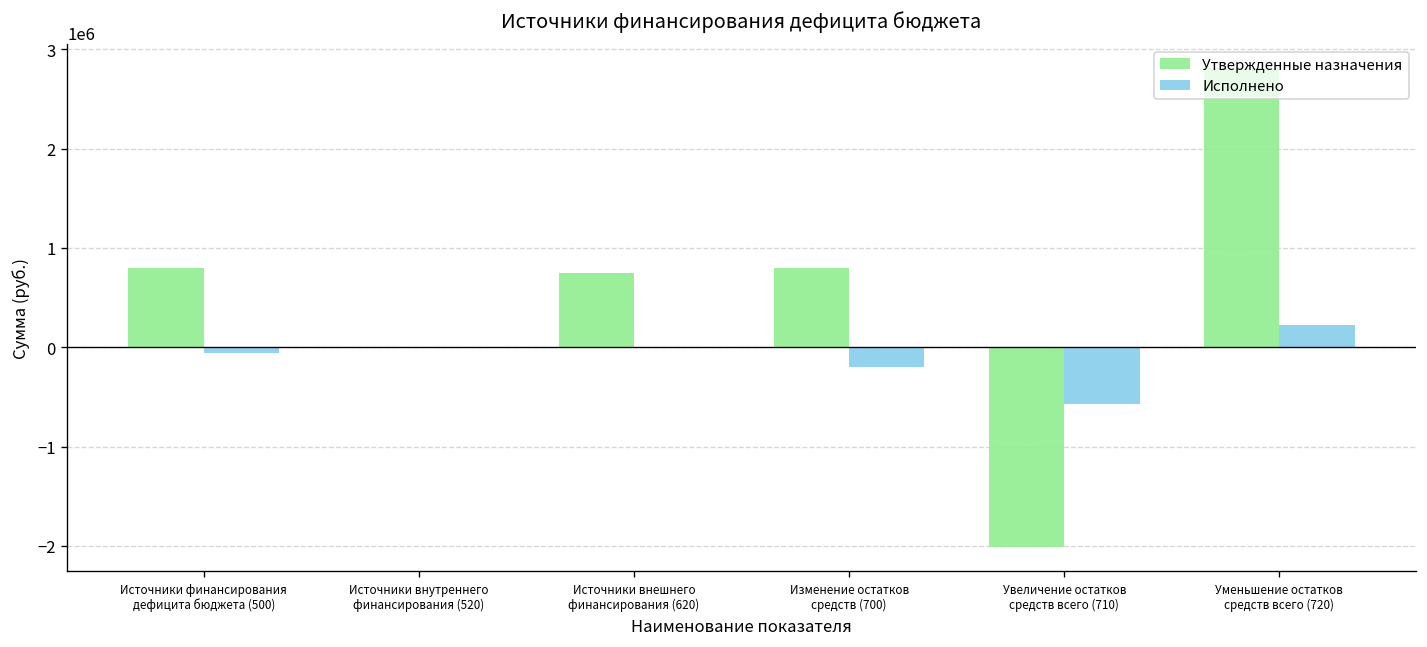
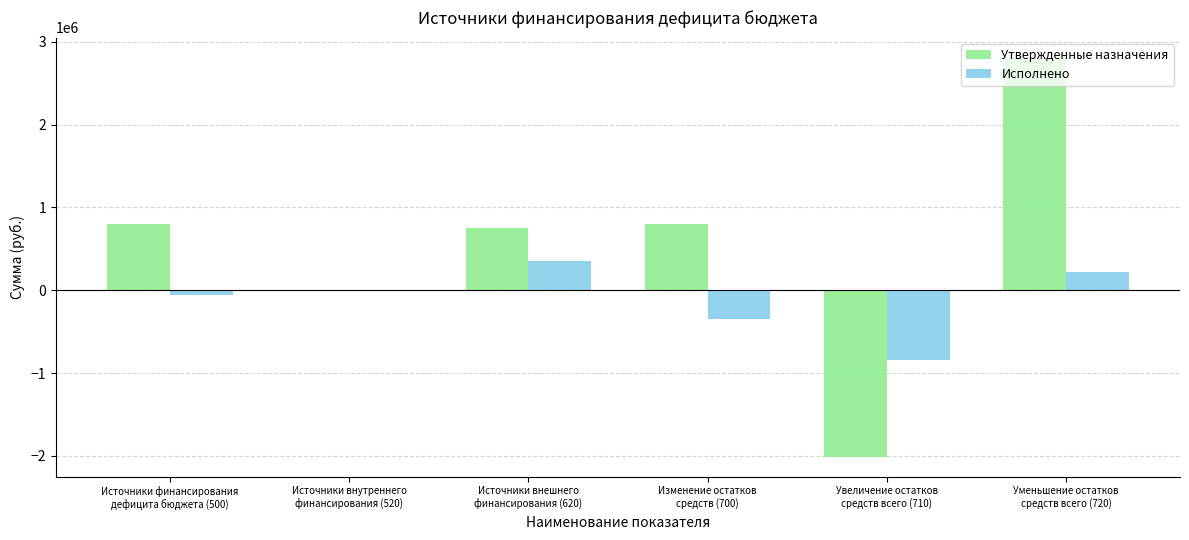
Исполнено, Источники внешнего финансирования (620): 0 -> 400000
Исполнено, Изменение остатков средств (700): -200000 -> -400000
Исполнено, Увеличение остатков средств всего (710): -600000 -> -800000
